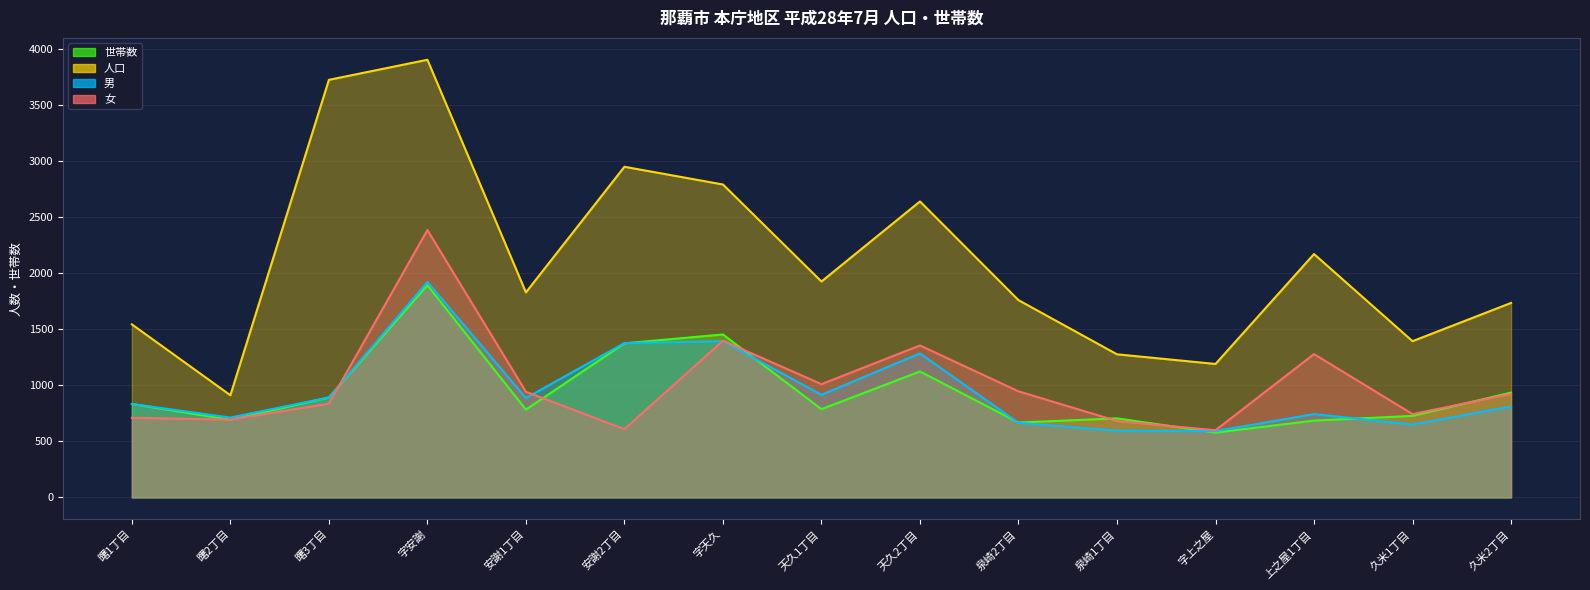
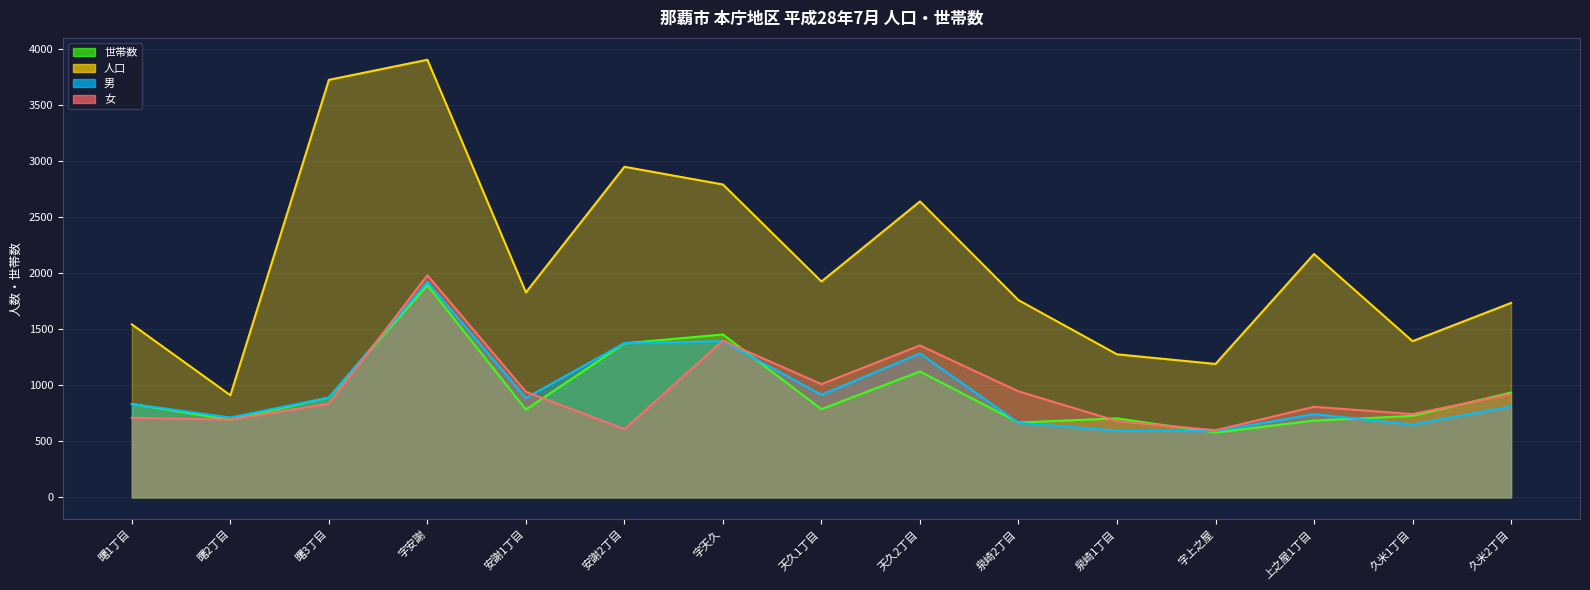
女, 字安謝: 2380 -> 1980
女, 上之屋1丁目: 1280 -> 810
